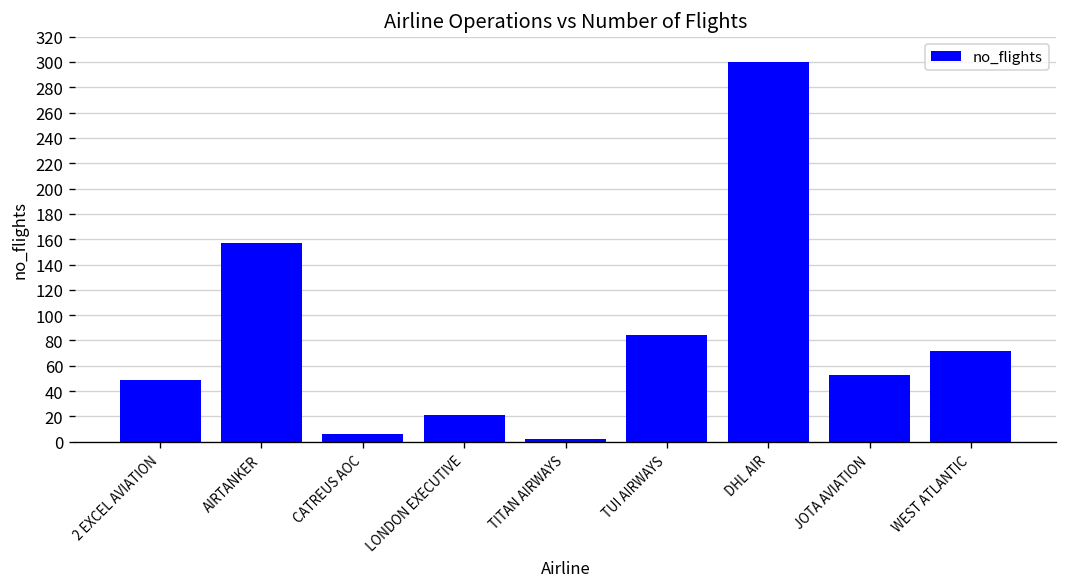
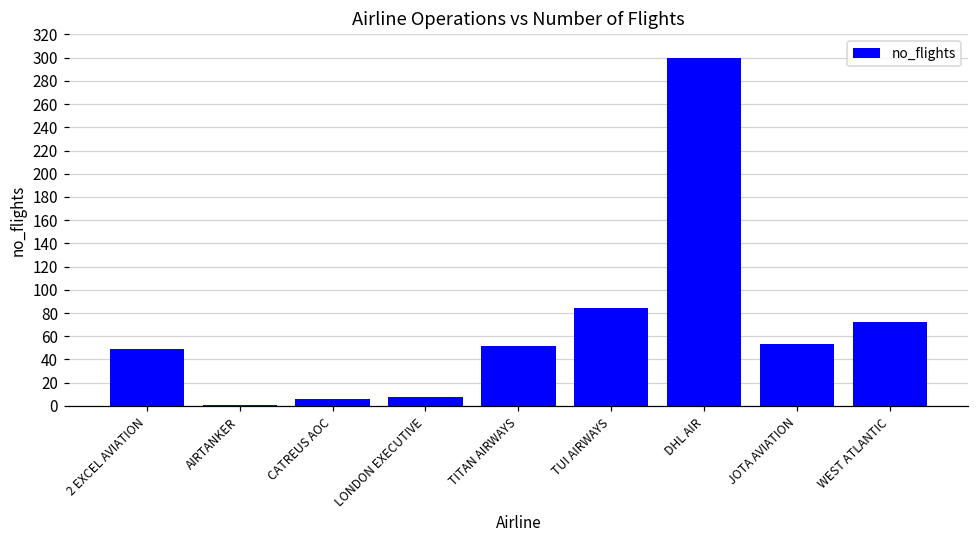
AIRTANKER: 157 -> 1
LONDON EXECUTIVE: 21 -> 8
TITAN AIRWAYS: 2 -> 52
